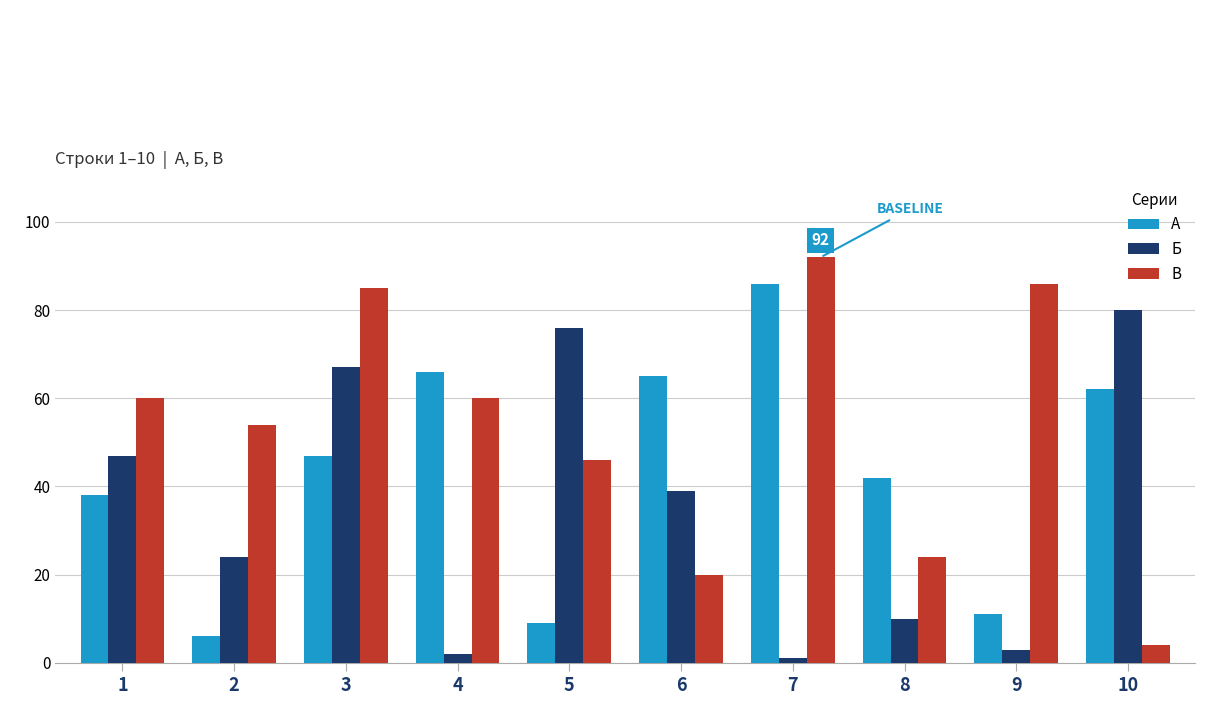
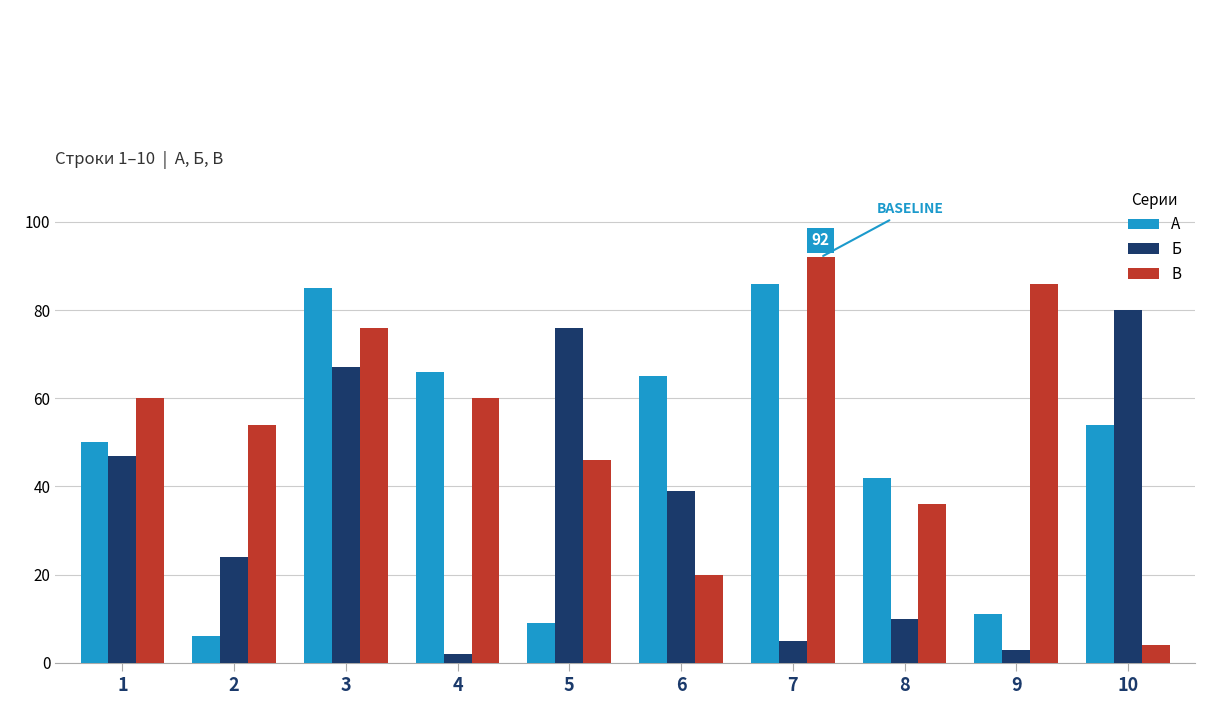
А, 1: 38 -> 50
А, 3: 47 -> 85
В, 3: 85 -> 76
Б, 7: 1 -> 5
В, 8: 24 -> 36
А, 10: 62 -> 54
